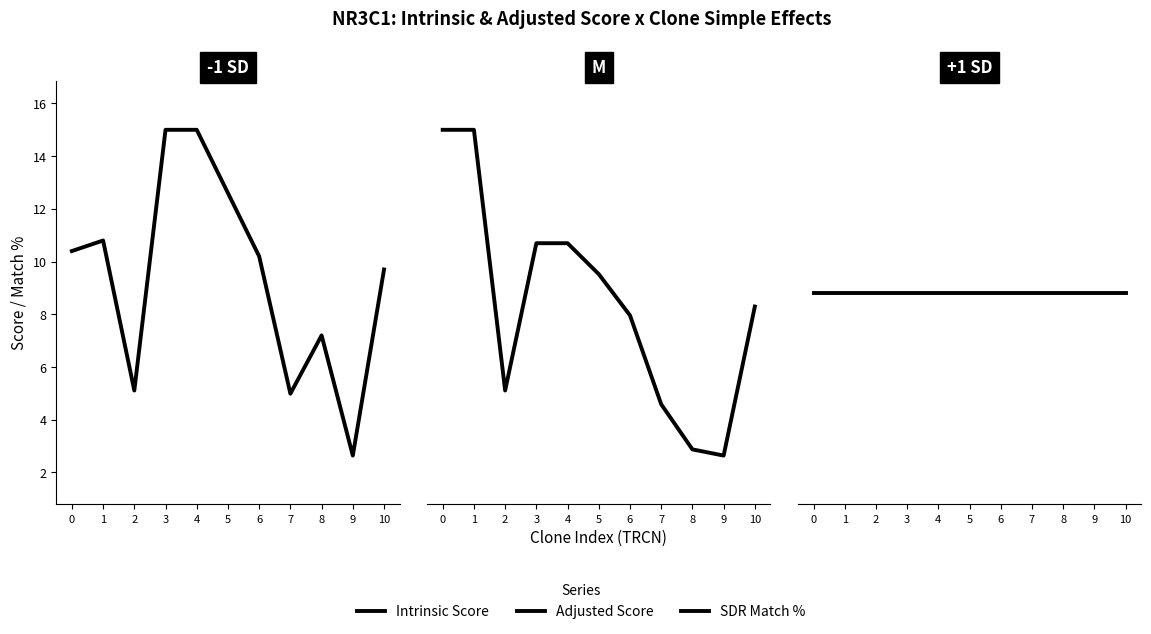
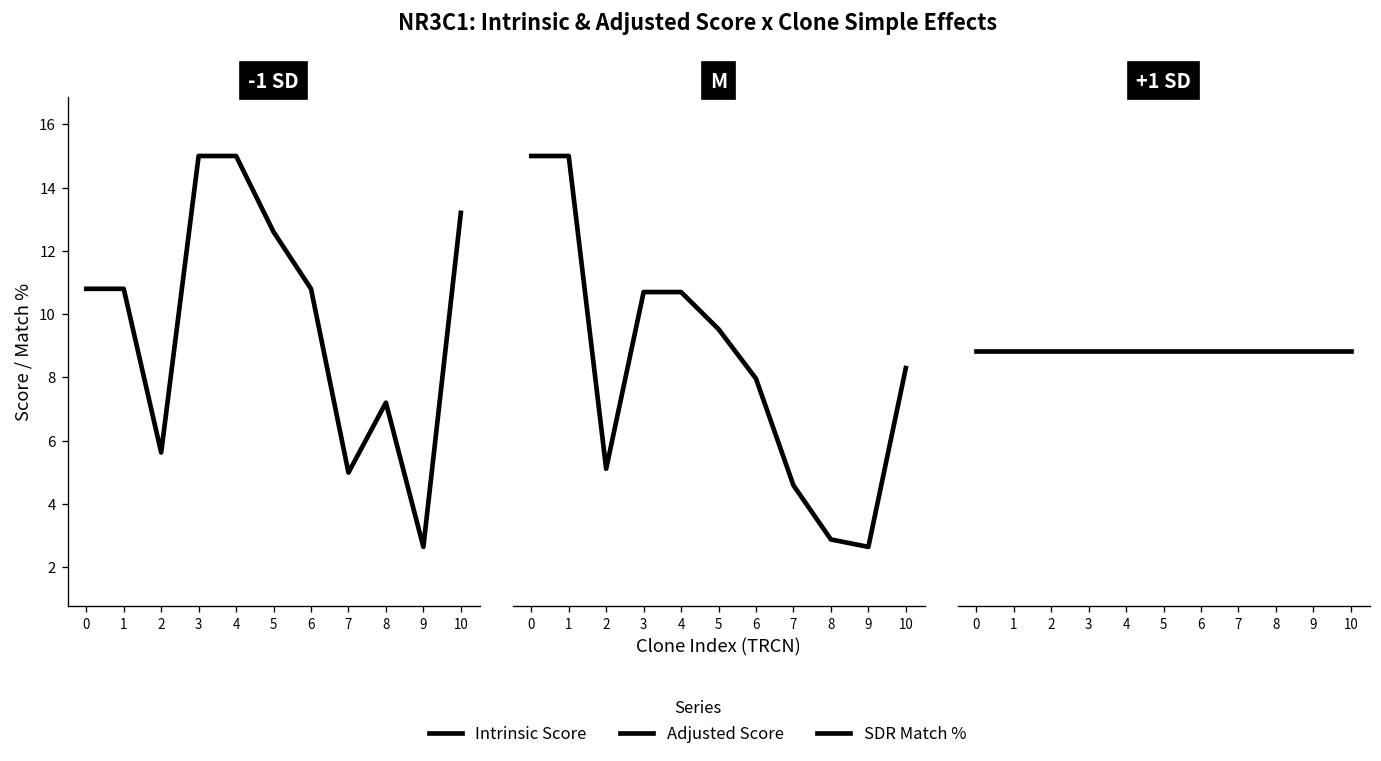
-1 SD, 0: 10.4 -> 10.8
-1 SD, 2: 5.1 -> 5.6
-1 SD, 6: 10.2 -> 10.8
-1 SD, 10: 9.7 -> 13.2
